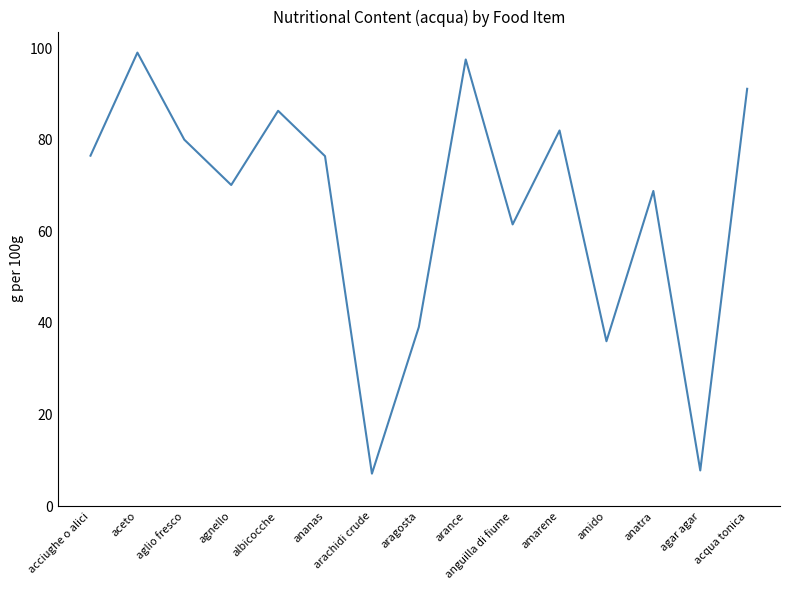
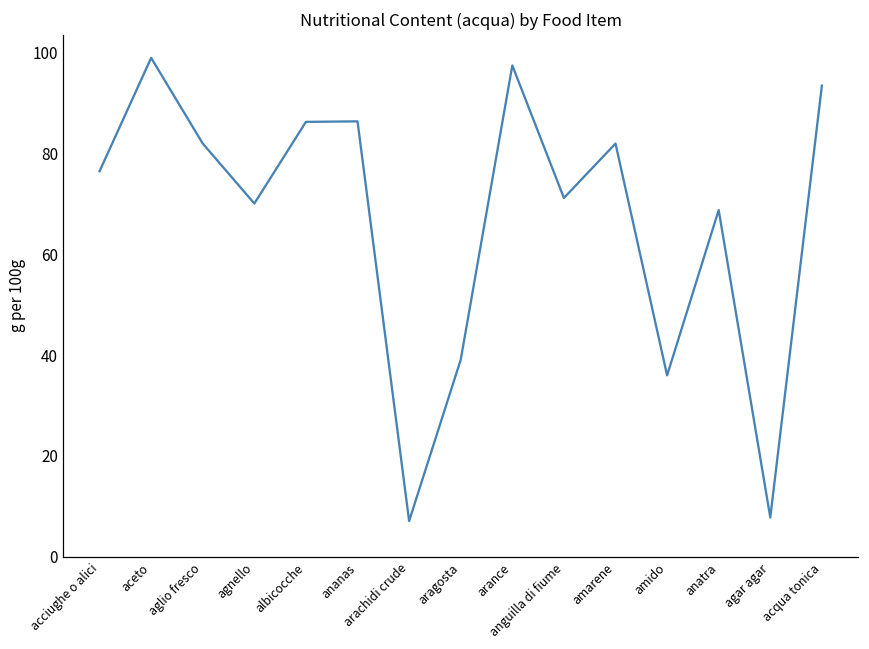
aglio fresco: 80 -> 82
ananas: 76 -> 86
anguilla di fiume: 62 -> 71
acqua tonica: 91 -> 94
